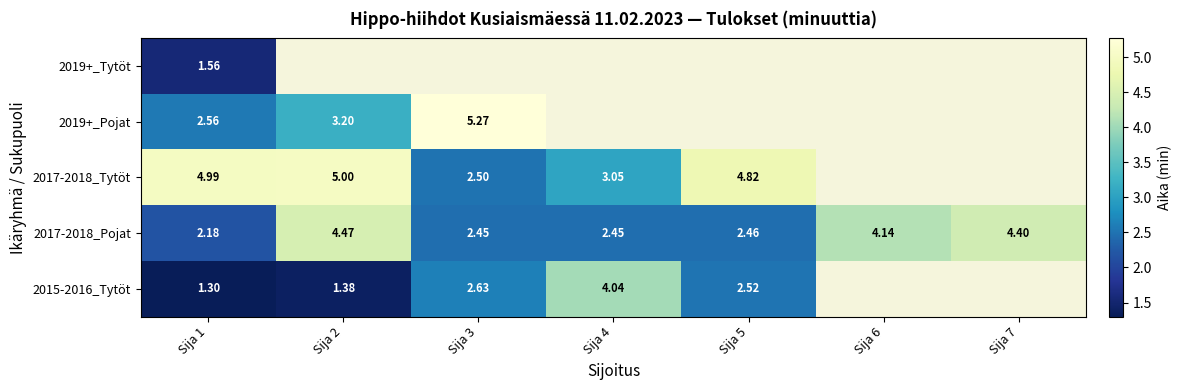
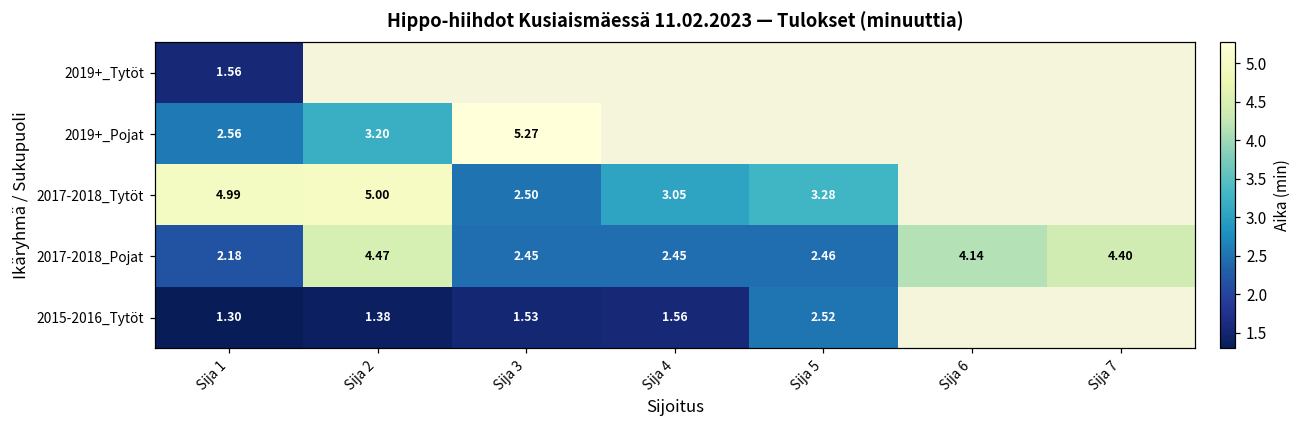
2017-2018_Tytöt, Sija 5: 4.82 -> 3.28
2015-2016_Tytöt, Sija 3: 2.63 -> 1.53
2015-2016_Tytöt, Sija 4: 4.04 -> 1.56
